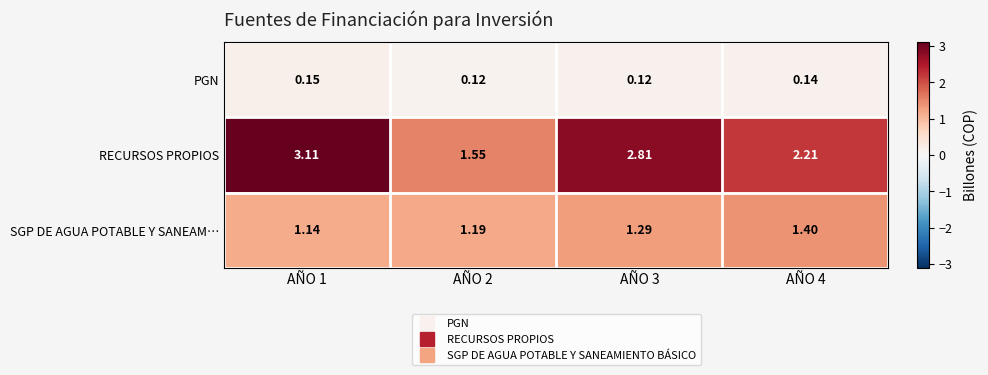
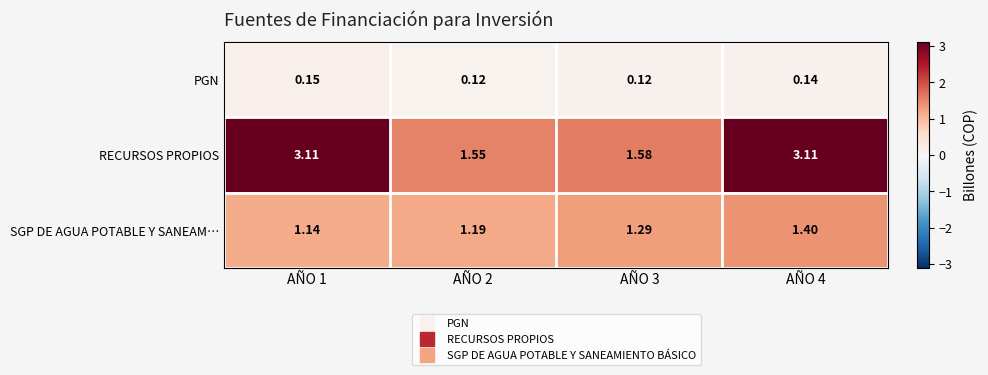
RECURSOS PROPIOS, AÑO 3: 2.81 -> 1.58
RECURSOS PROPIOS, AÑO 4: 2.21 -> 3.11
